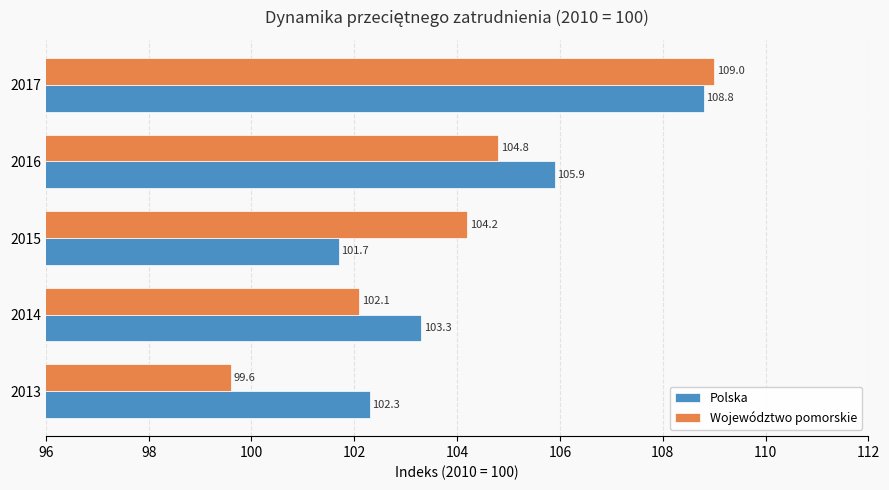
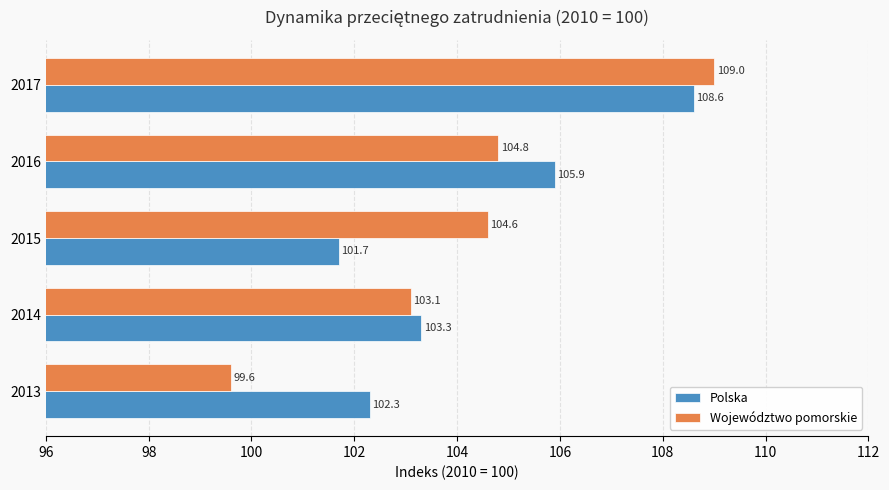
Polska, 2017: 108.8 -> 108.6
Województwo pomorskie, 2015: 104.2 -> 104.6
Województwo pomorskie, 2014: 102.1 -> 103.1
